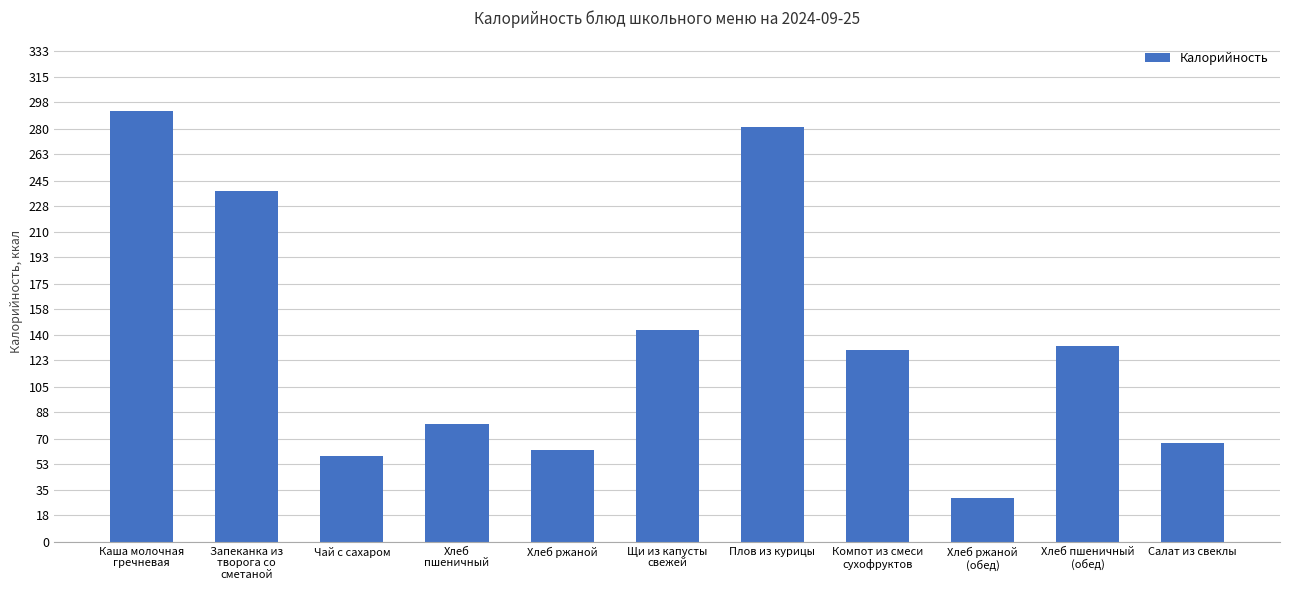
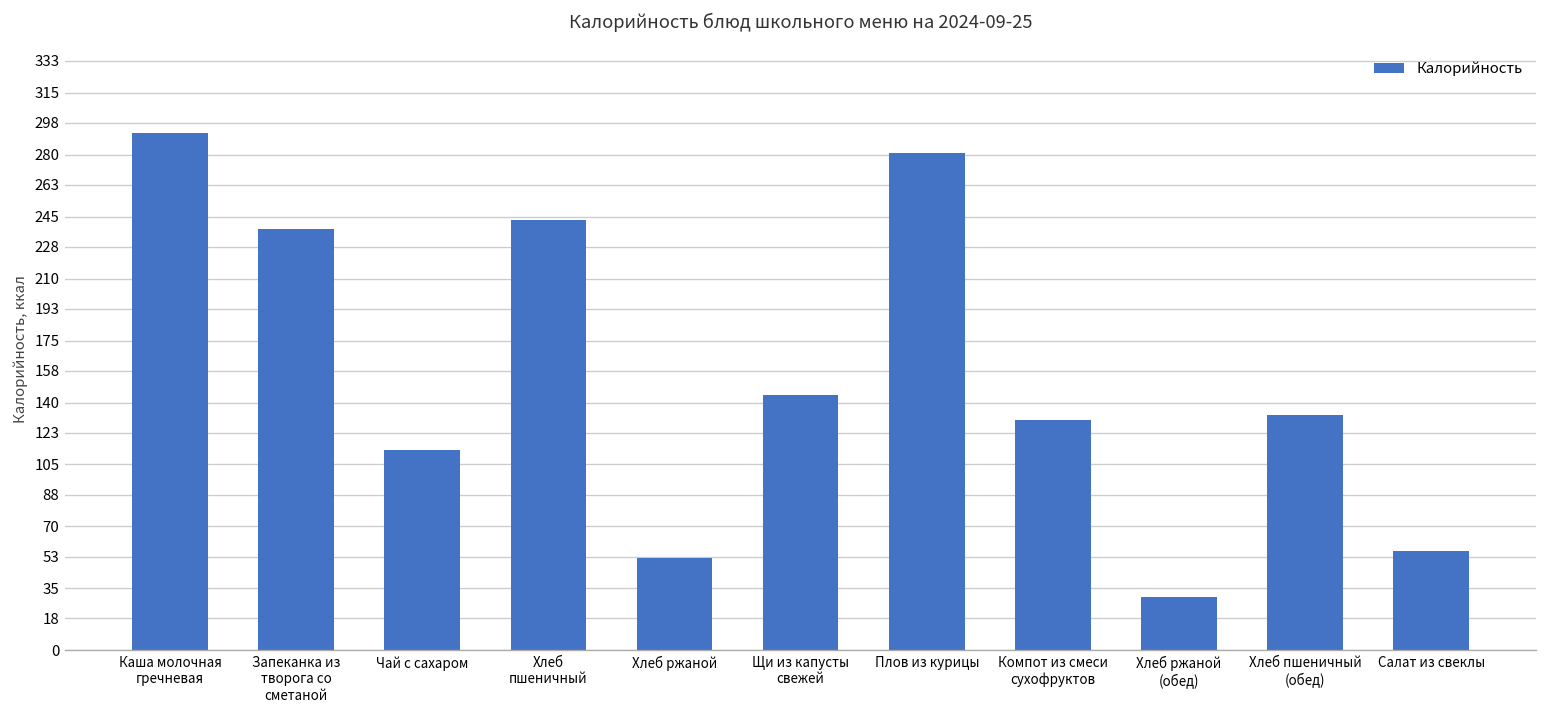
Чай с сахаром: 58 -> 113
Хлеб пшеничный: 80 -> 243
Хлеб ржаной: 62 -> 52
Салат из свеклы: 67 -> 56
